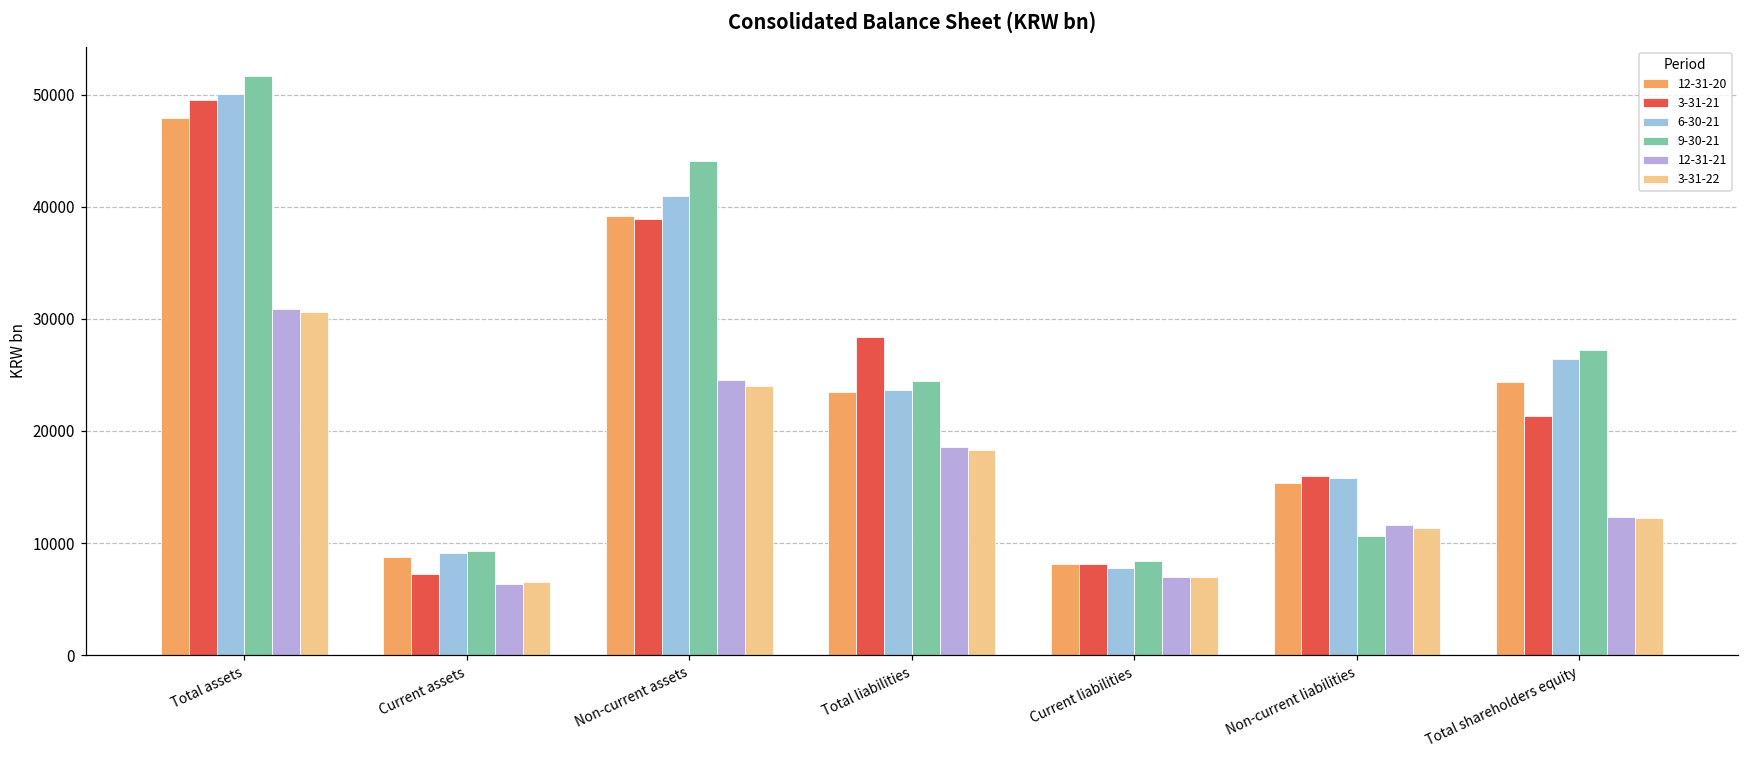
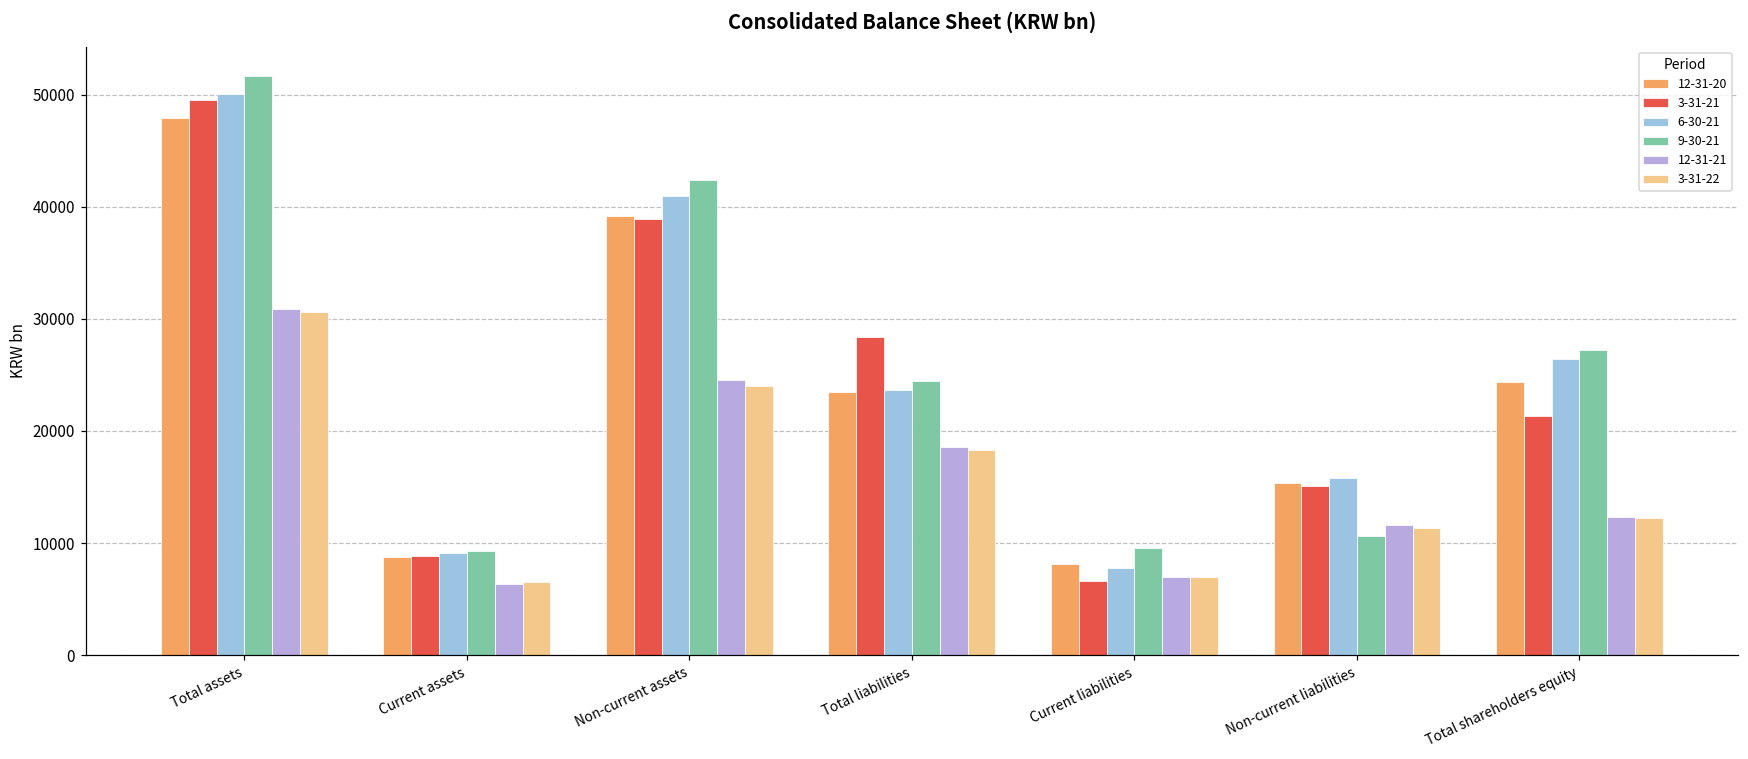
3-31-21, Current assets: 7200 -> 8900
9-30-21, Non-current assets: 44100 -> 42400
3-31-21, Current liabilities: 8100 -> 6600
9-30-21, Current liabilities: 8400 -> 9600
3-31-21, Non-current liabilities: 16000 -> 15100
